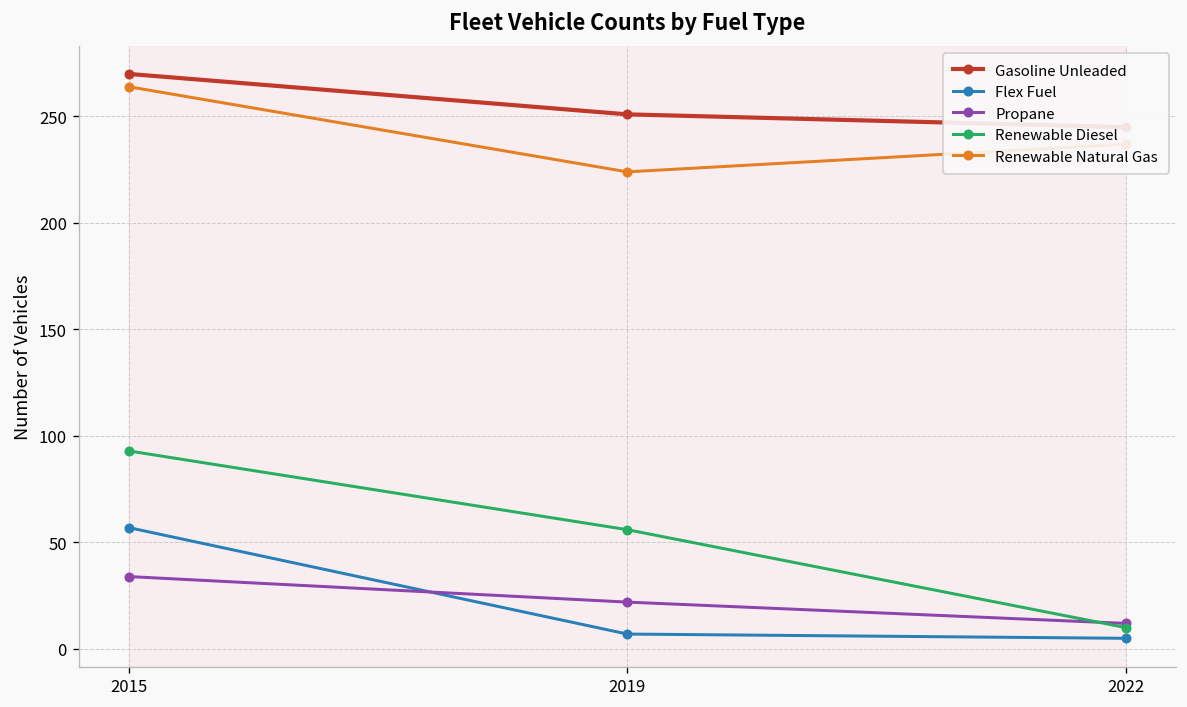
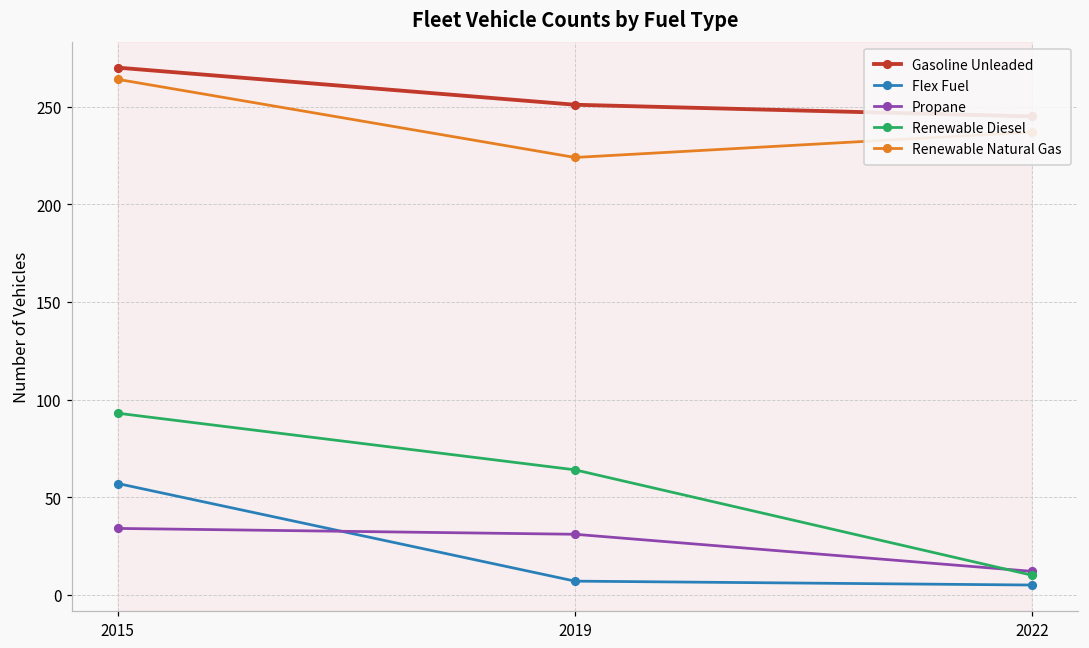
Propane, 2019: 22 -> 31
Renewable Diesel, 2019: 56 -> 64
